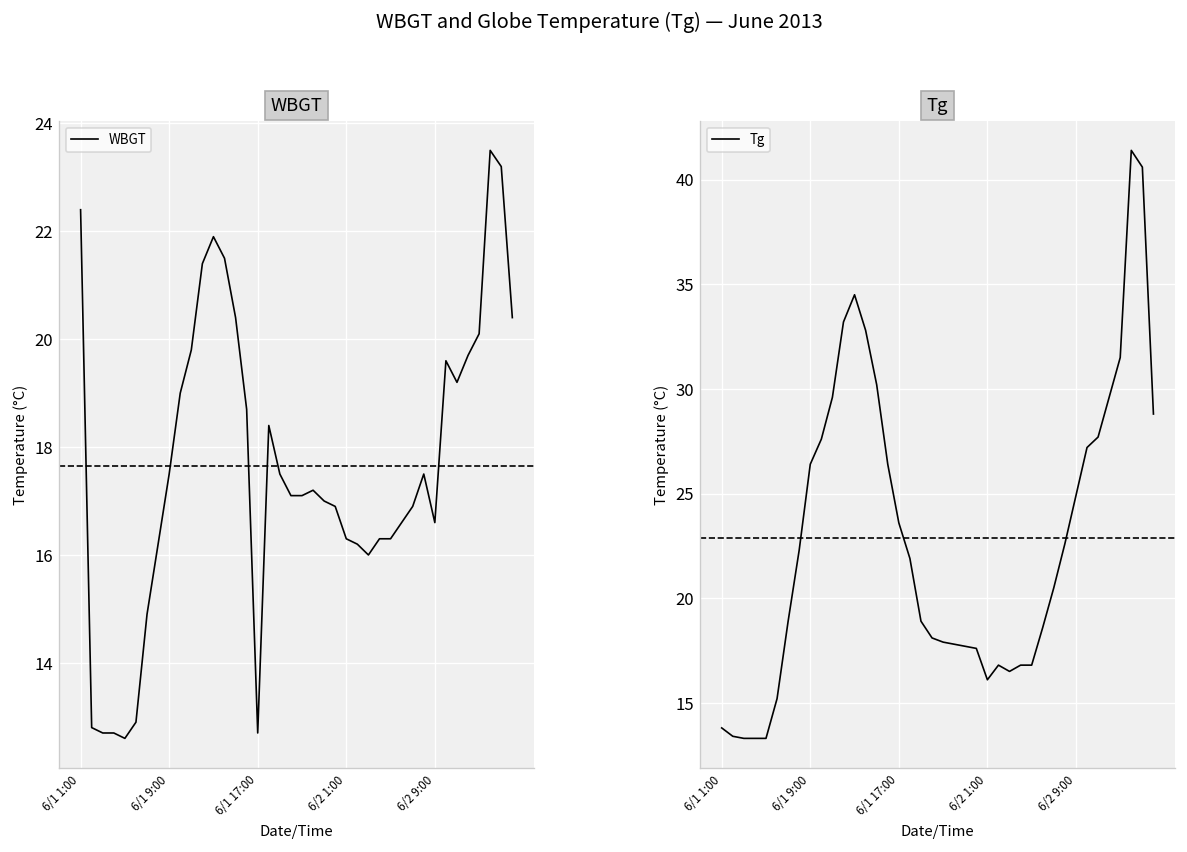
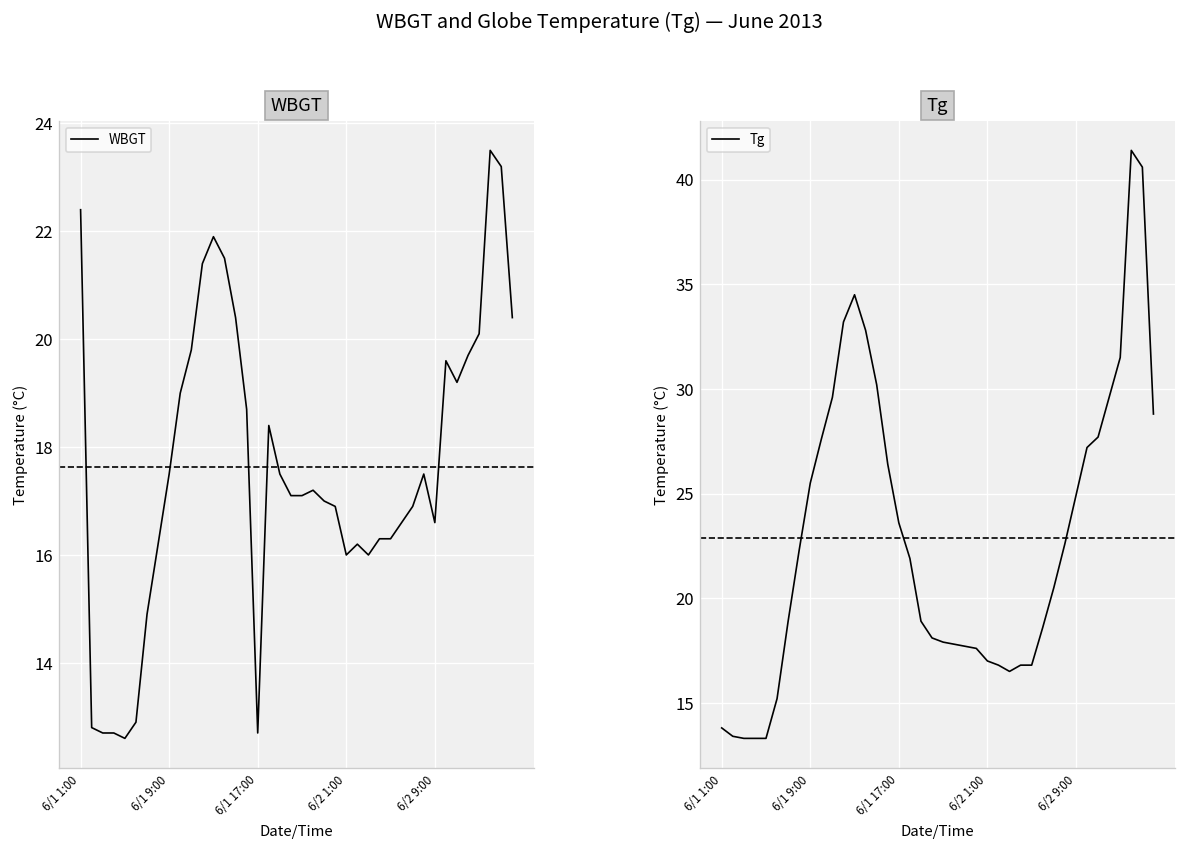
WBGT, 6/2 1:00: 16.3 -> 16.0
Tg, 6/1 9:00: 26.4 -> 25.5
Tg, 6/2 1:00: 16.1 -> 17.0
